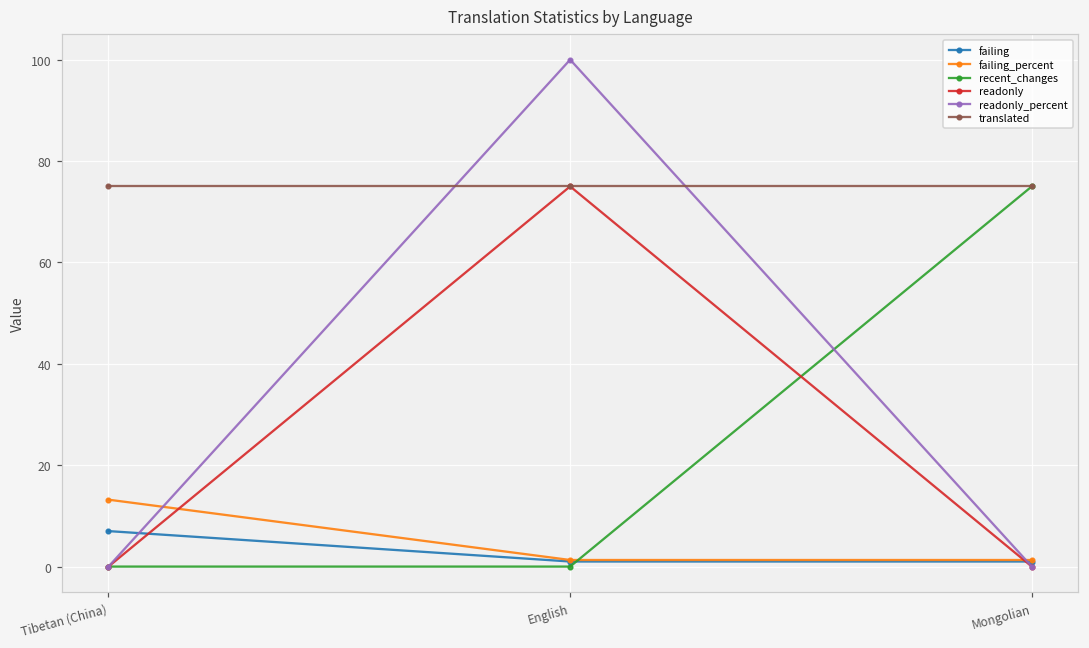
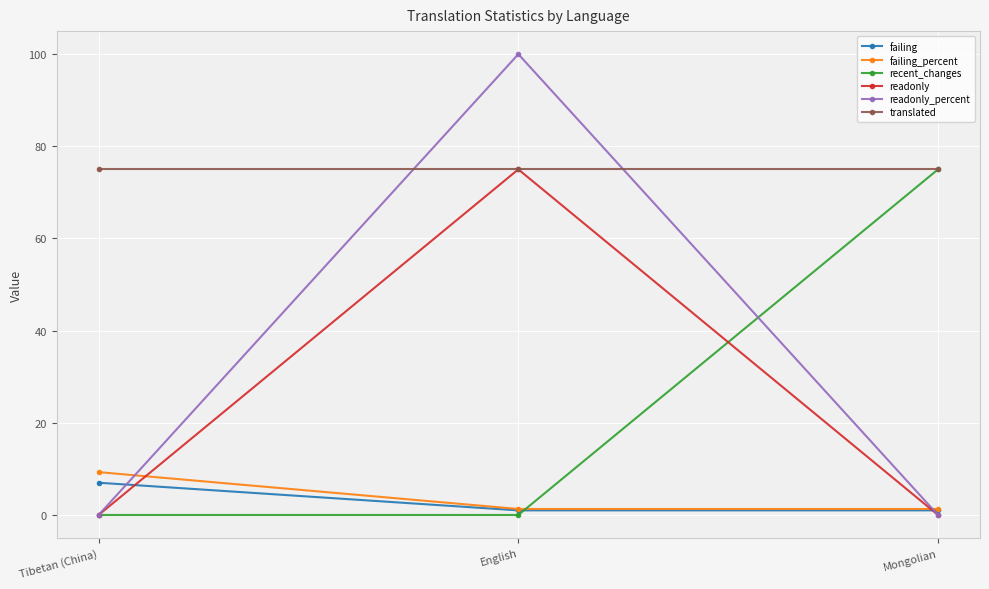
failing_percent, Tibetan (China): 13 -> 9
